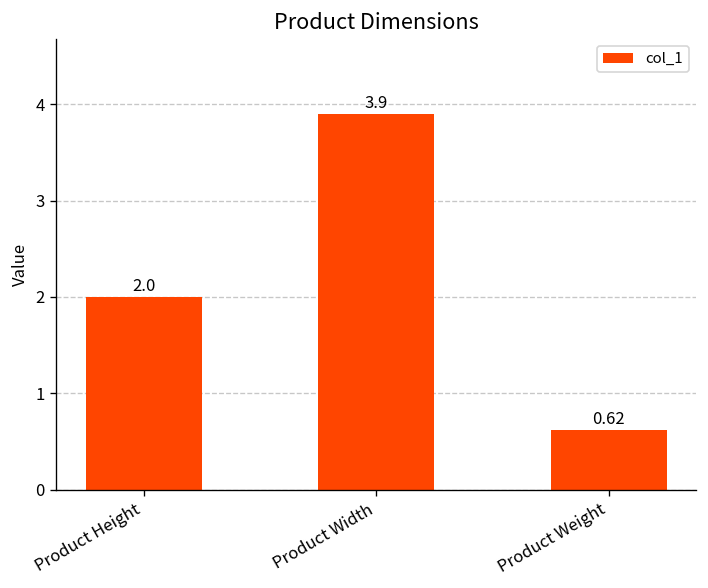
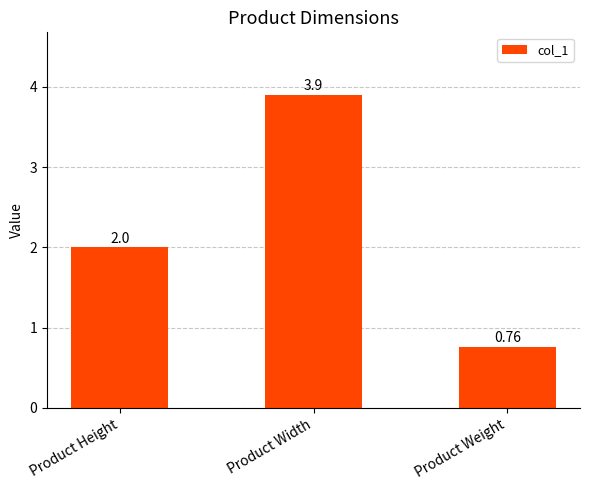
Product Weight: 0.62 -> 0.76
